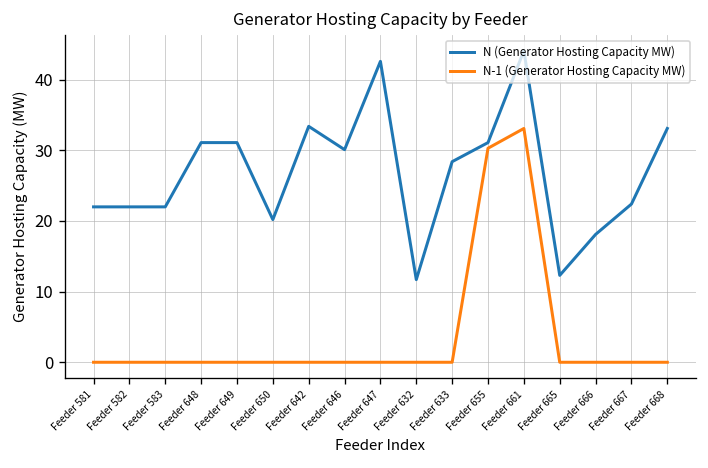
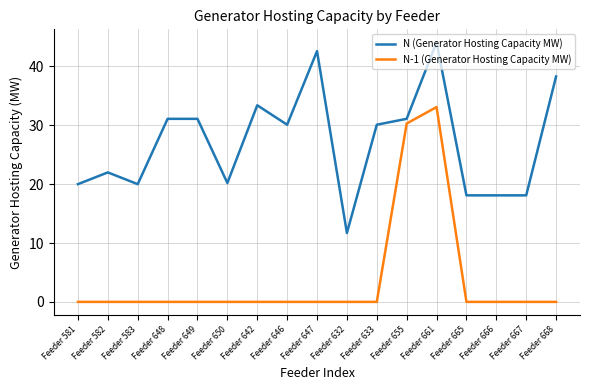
N (Generator Hosting Capacity MW), Feeder 581: 22 -> 20
N (Generator Hosting Capacity MW), Feeder 583: 22 -> 20
N (Generator Hosting Capacity MW), Feeder 633: 28 -> 30
N (Generator Hosting Capacity MW), Feeder 665: 12 -> 18
N (Generator Hosting Capacity MW), Feeder 667: 22 -> 18
N (Generator Hosting Capacity MW), Feeder 668: 33 -> 38
